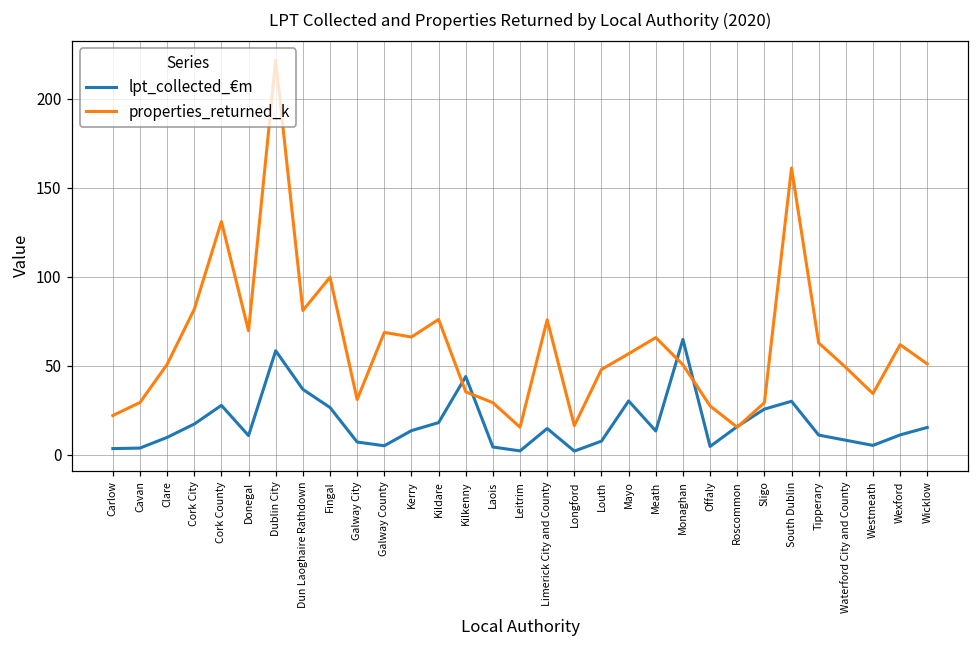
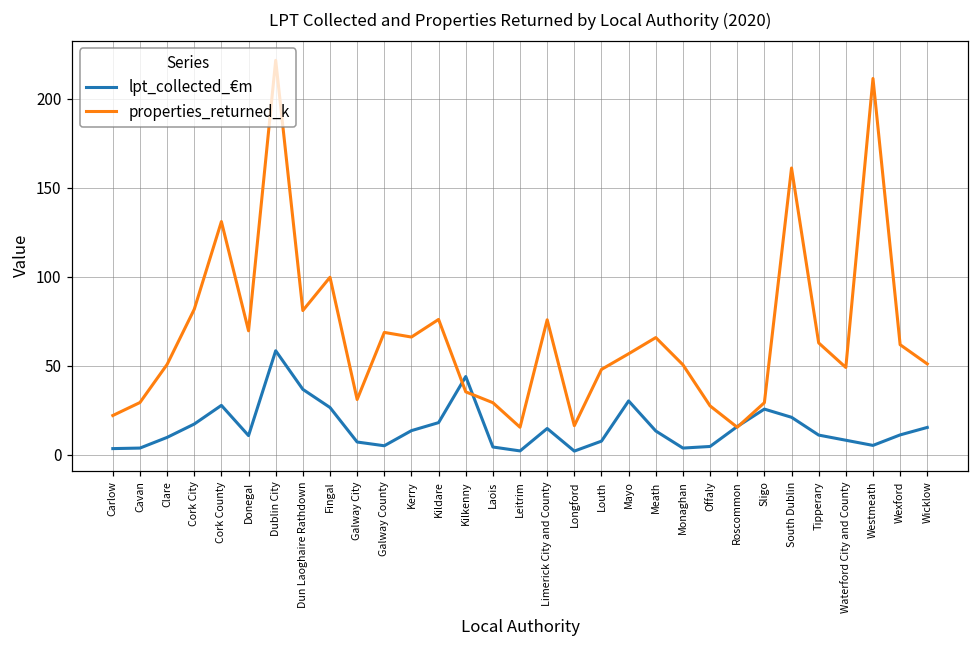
lpt_collected_€m, Monaghan: 65 -> 4
lpt_collected_€m, South Dublin: 30 -> 21
properties_returned_k, Westmeath: 34 -> 211
